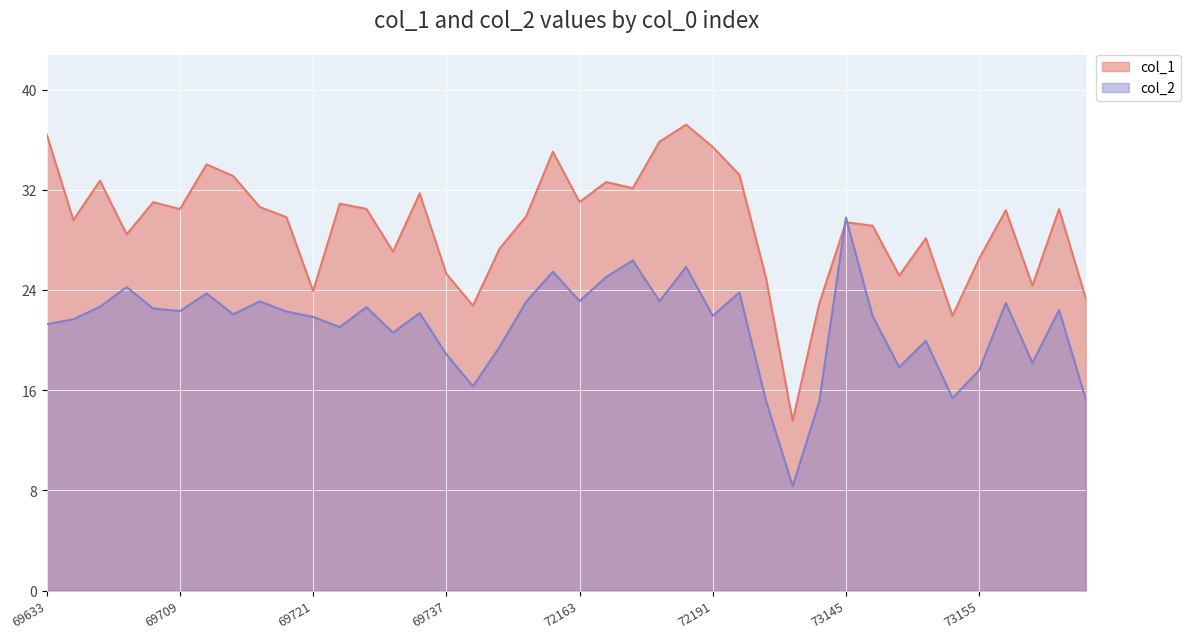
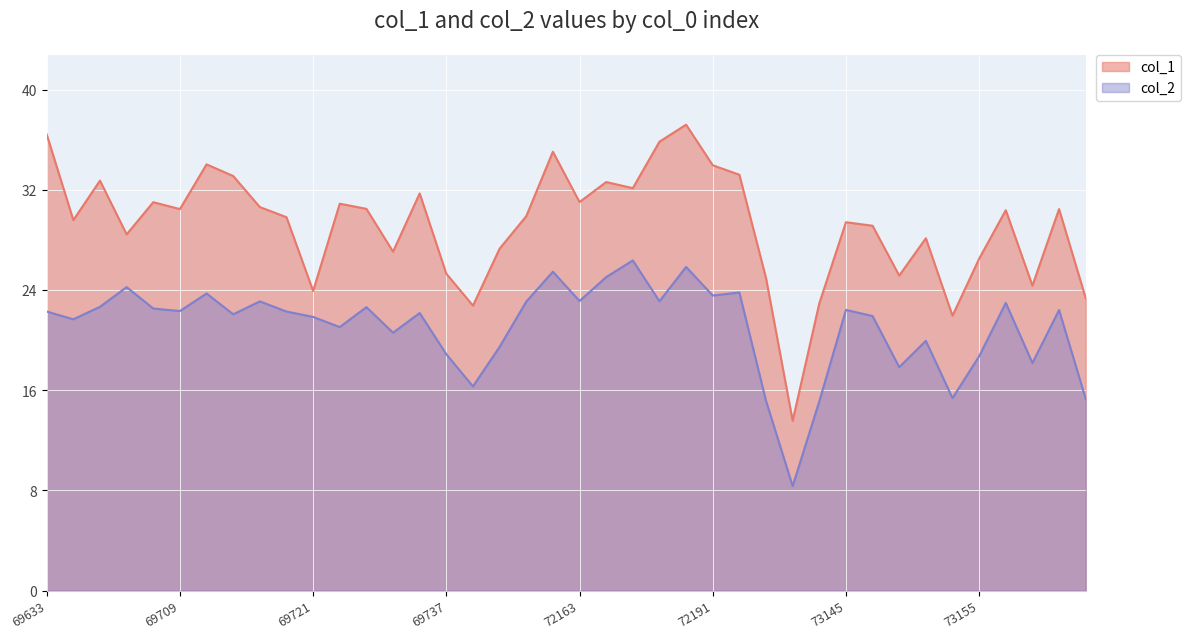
col_2, 69633: 21.3 -> 22.3
col_1, 72191: 35.4 -> 34.0
col_2, 72191: 21.9 -> 23.6
col_2, 73145: 29.8 -> 22.4
col_2, 73155: 17.6 -> 18.7
